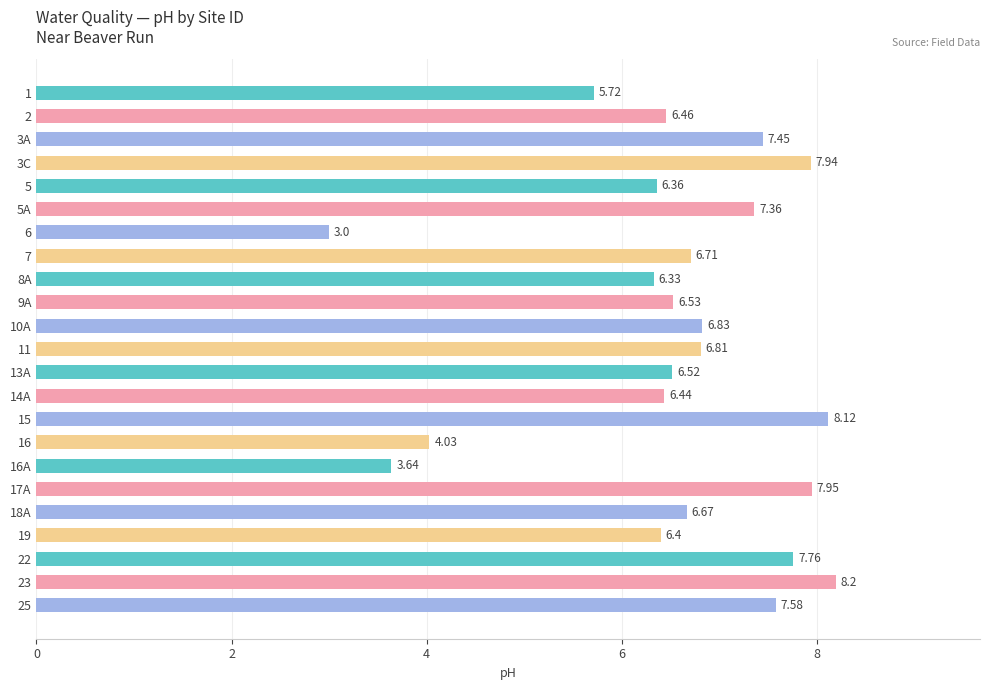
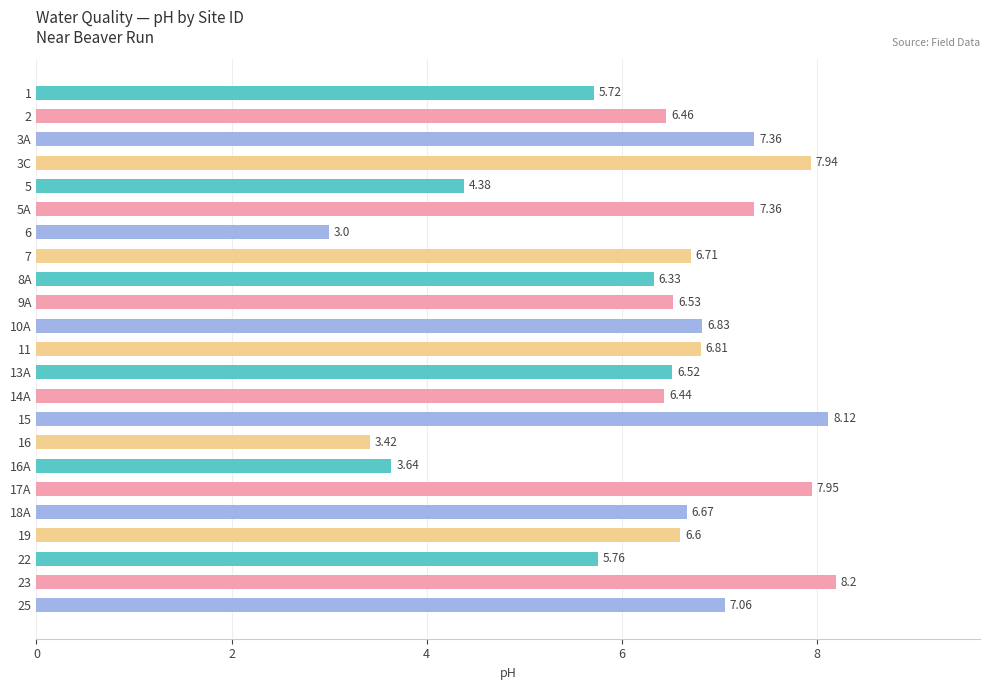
3A: 7.45 -> 7.36
5: 6.36 -> 4.38
16: 4.03 -> 3.42
19: 6.4 -> 6.6
22: 7.76 -> 5.76
25: 7.58 -> 7.06
